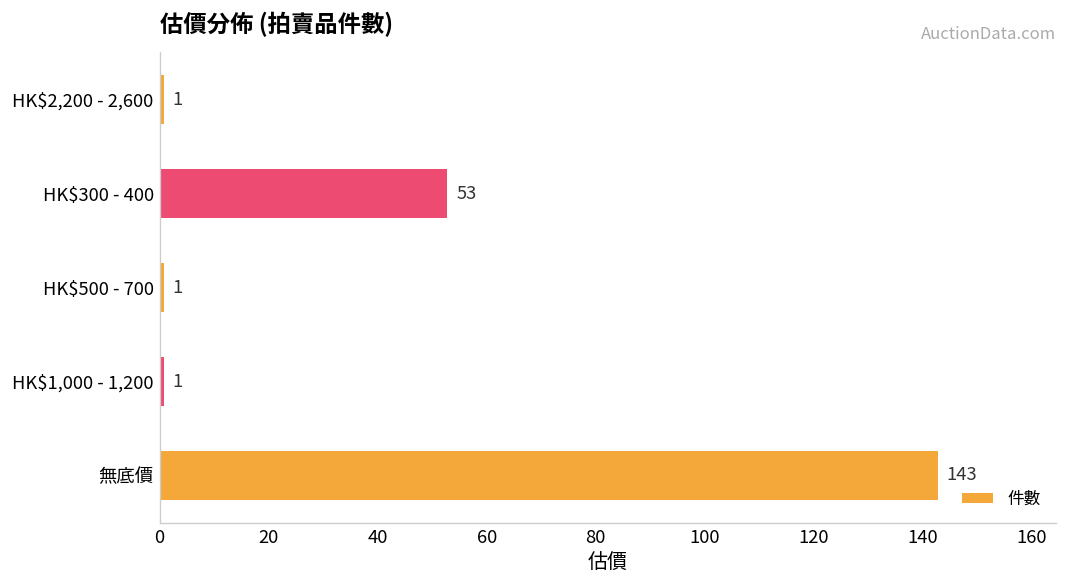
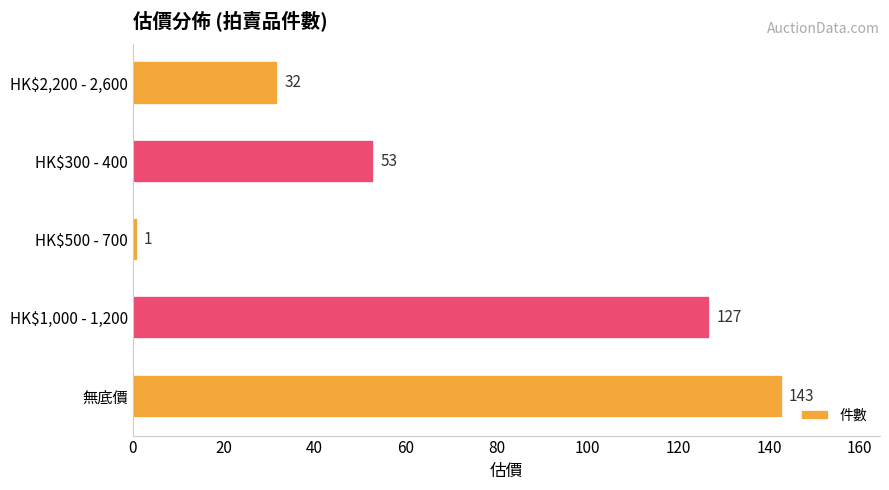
HK$2,200 - 2,600: 1 -> 32
HK$1,000 - 1,200: 1 -> 127
